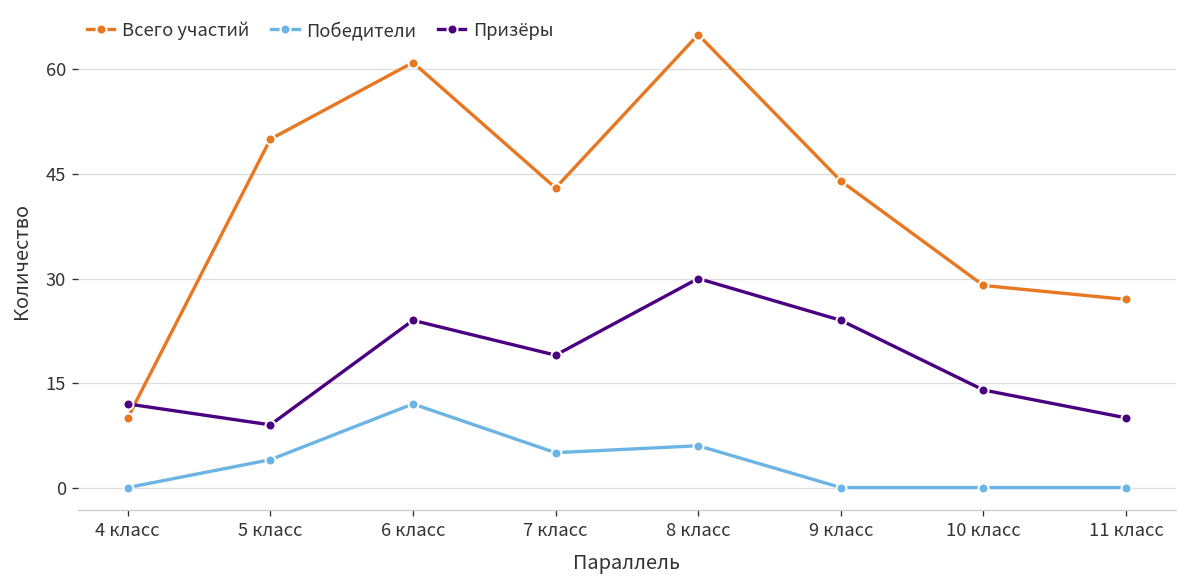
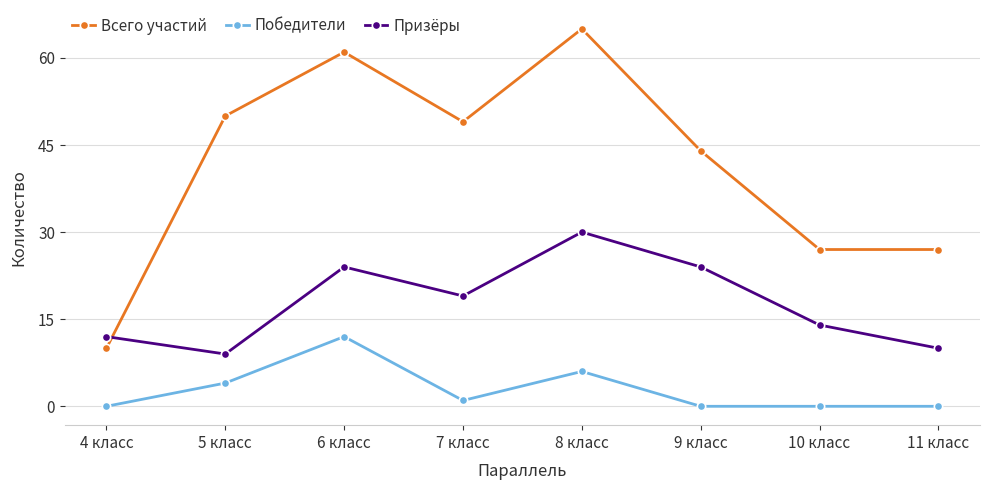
Всего участий, 7 класс: 43 -> 49
Победители, 7 класс: 5 -> 1
Всего участий, 10 класс: 29 -> 27
